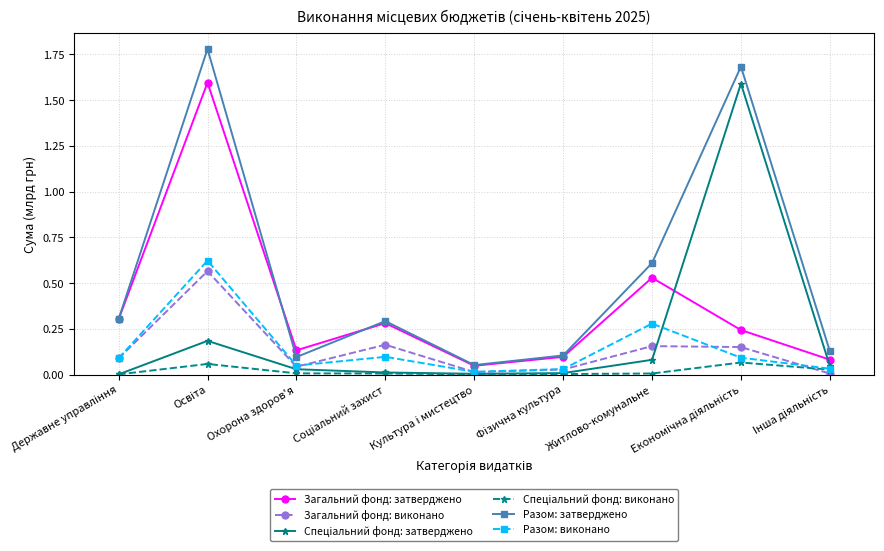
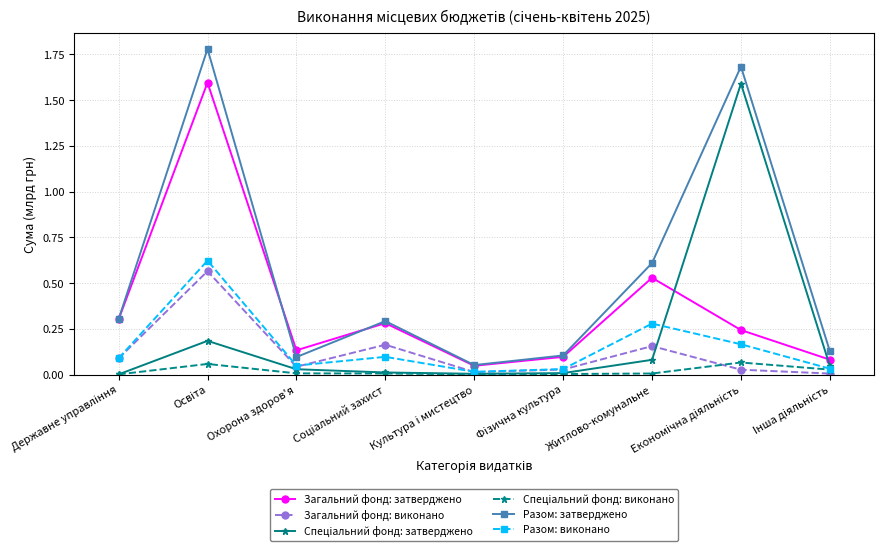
Загальний фонд: виконано, Економічна діяльність: 0.15 -> 0.03
Разом: виконано, Економічна діяльність: 0.09 -> 0.17
